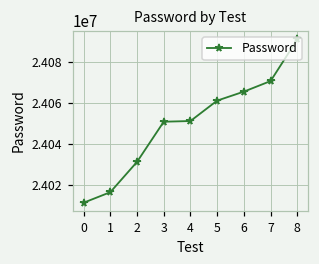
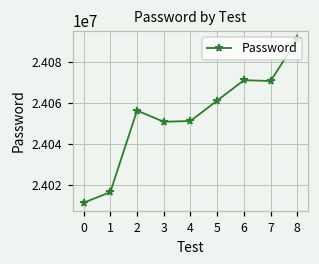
2: 24031000 -> 24056000
6: 24066000 -> 24071000
